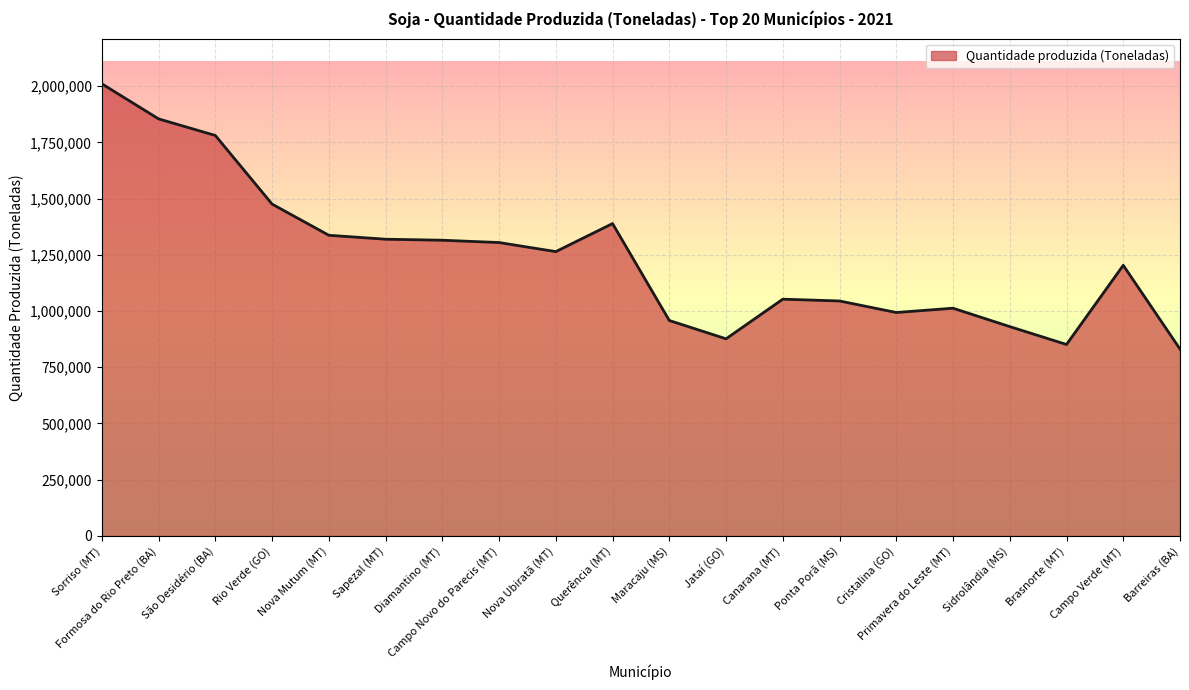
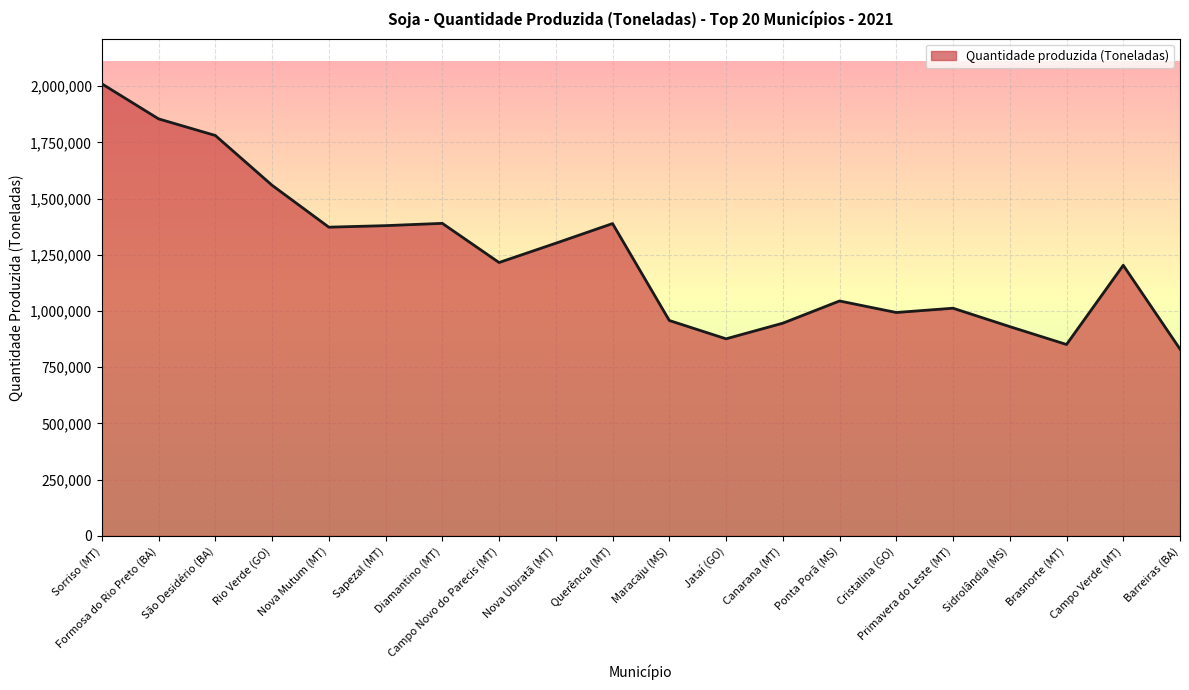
Rio Verde (GO): 1,480,000 -> 1,560,000
Nova Mutum (MT): 1,340,000 -> 1,370,000
Sapezal (MT): 1,320,000 -> 1,380,000
Diamantino (MT): 1,320,000 -> 1,390,000
Campo Novo do Parecis (MT): 1,300,000 -> 1,220,000
Nova Ubiratã (MT): 1,260,000 -> 1,300,000
Canarana (MT): 1,050,000 -> 950,000
